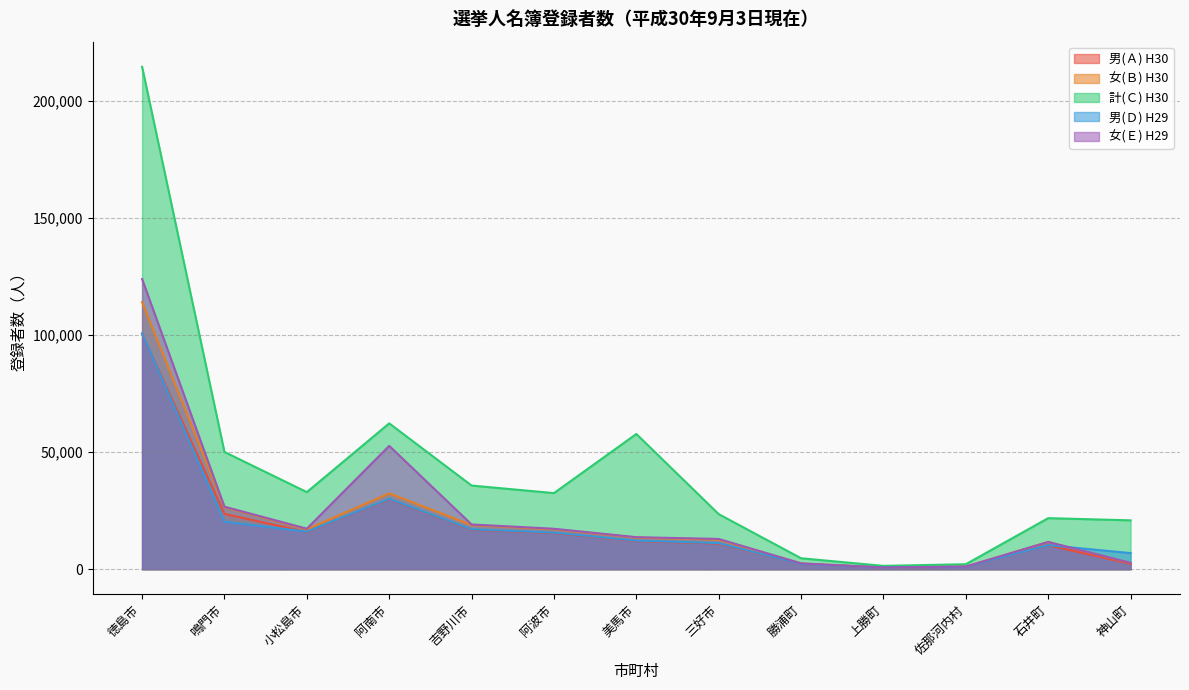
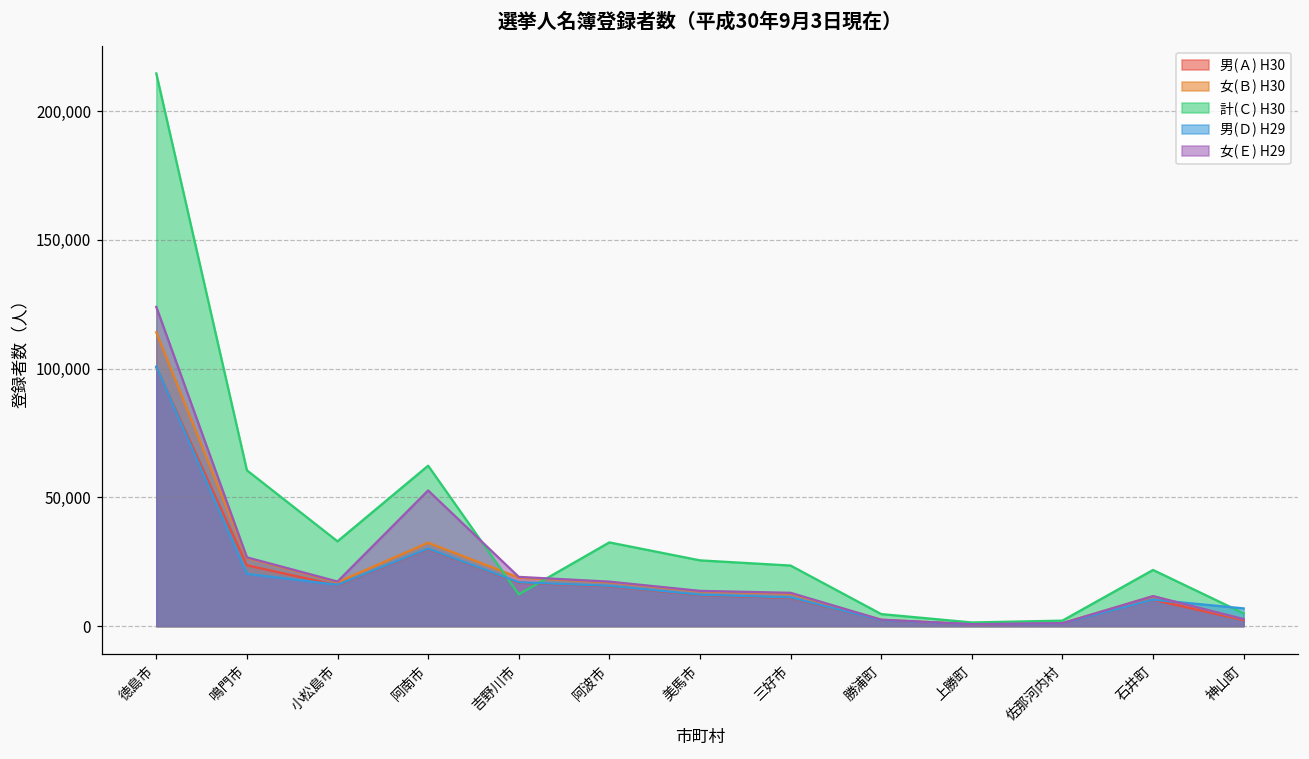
計(Ｃ) H30, 鳴門市: 50,000 -> 61,000
計(Ｃ) H30, 吉野川市: 36,000 -> 12,000
計(Ｃ) H30, 美馬市: 58,000 -> 26,000
計(Ｃ) H30, 神山町: 21,000 -> 5,000
